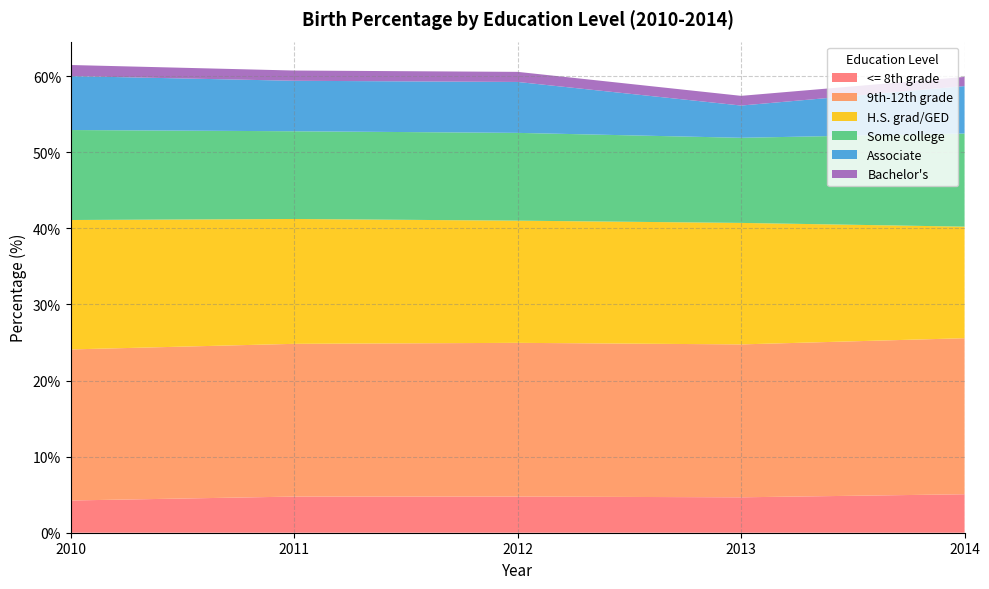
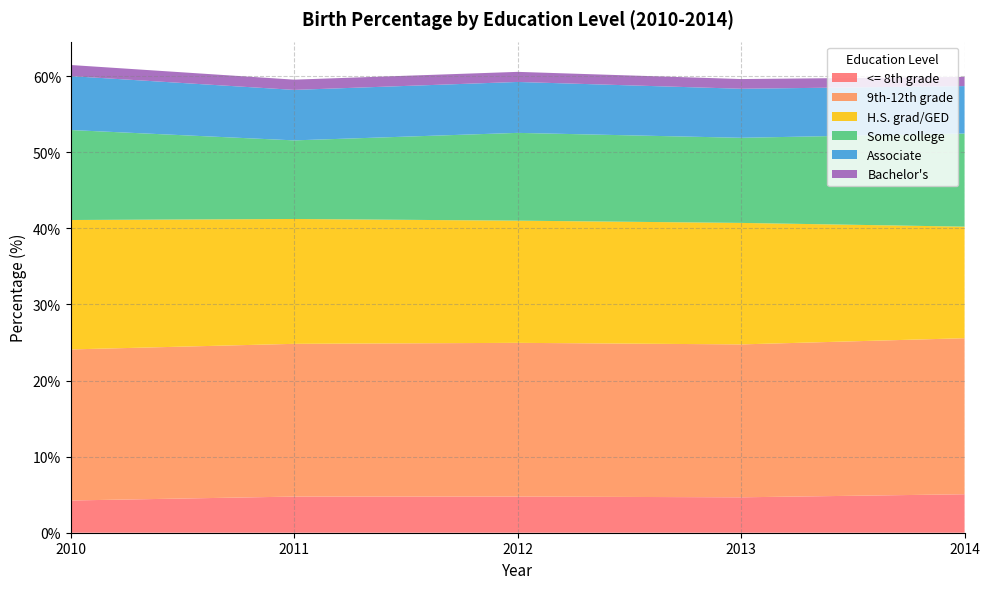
Some college, 2011: 12% -> 10%
Associate, 2013: 4% -> 6%
